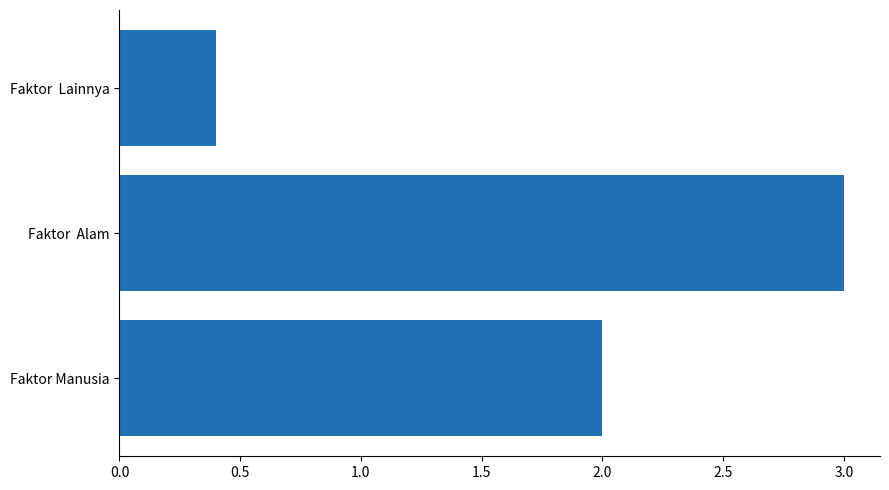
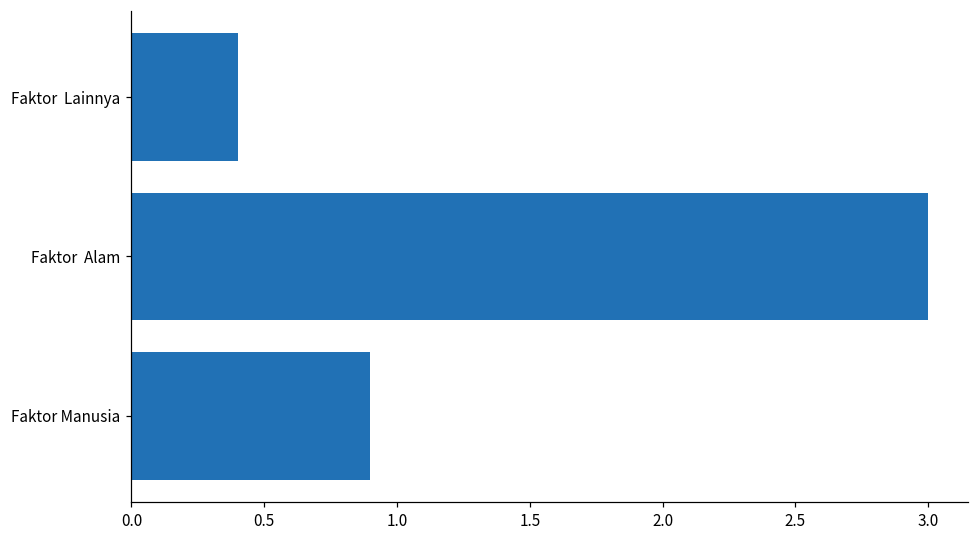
Faktor Manusia: 2.0 -> 0.9
